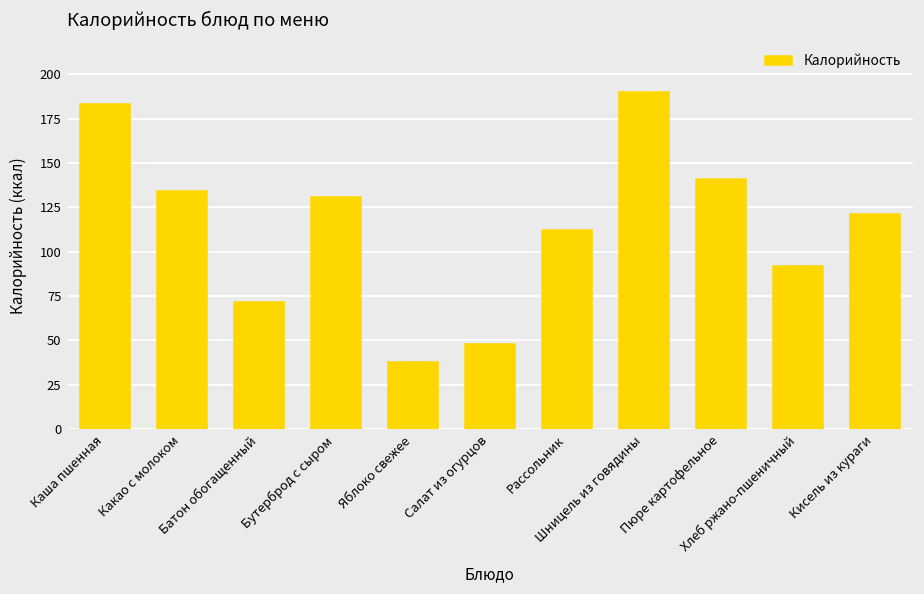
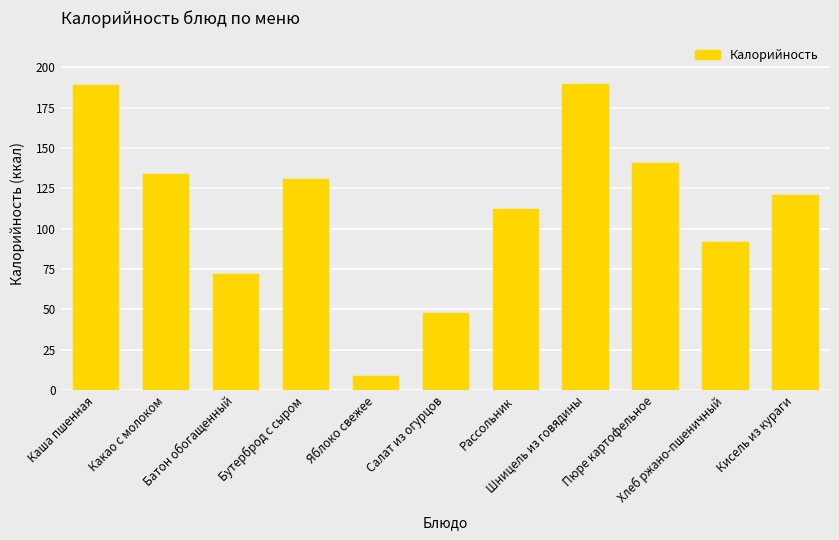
Каша пшенная: 183 -> 189
Яблоко свежее: 38 -> 9
